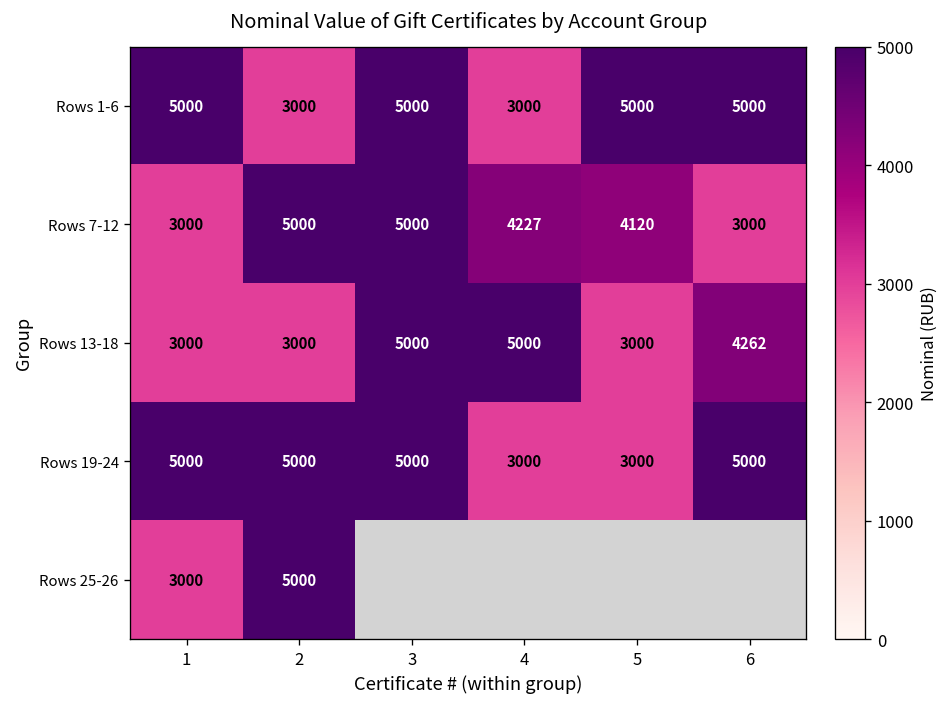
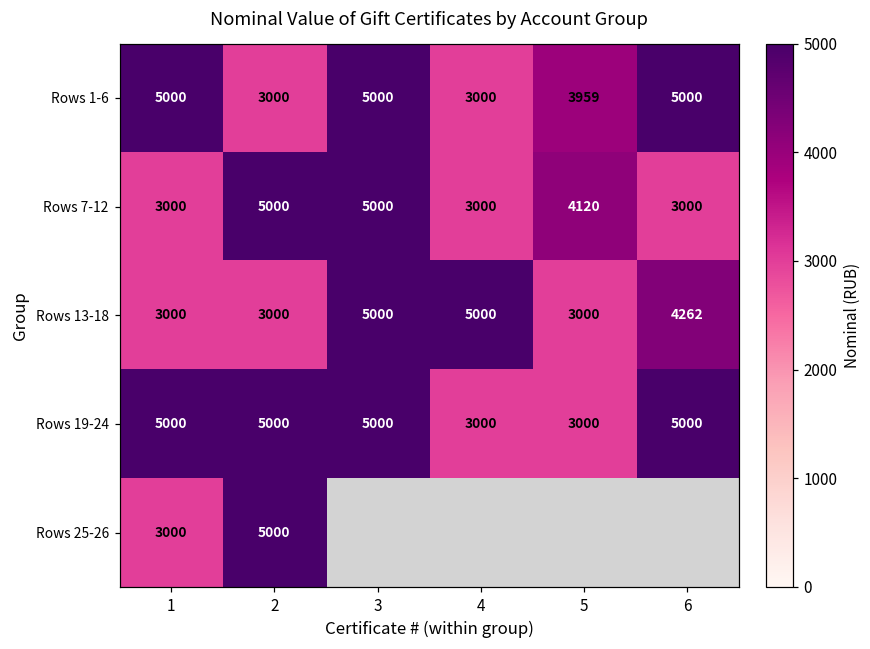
Rows 1-6, 5: 5000 -> 3959
Rows 7-12, 4: 4227 -> 3000
